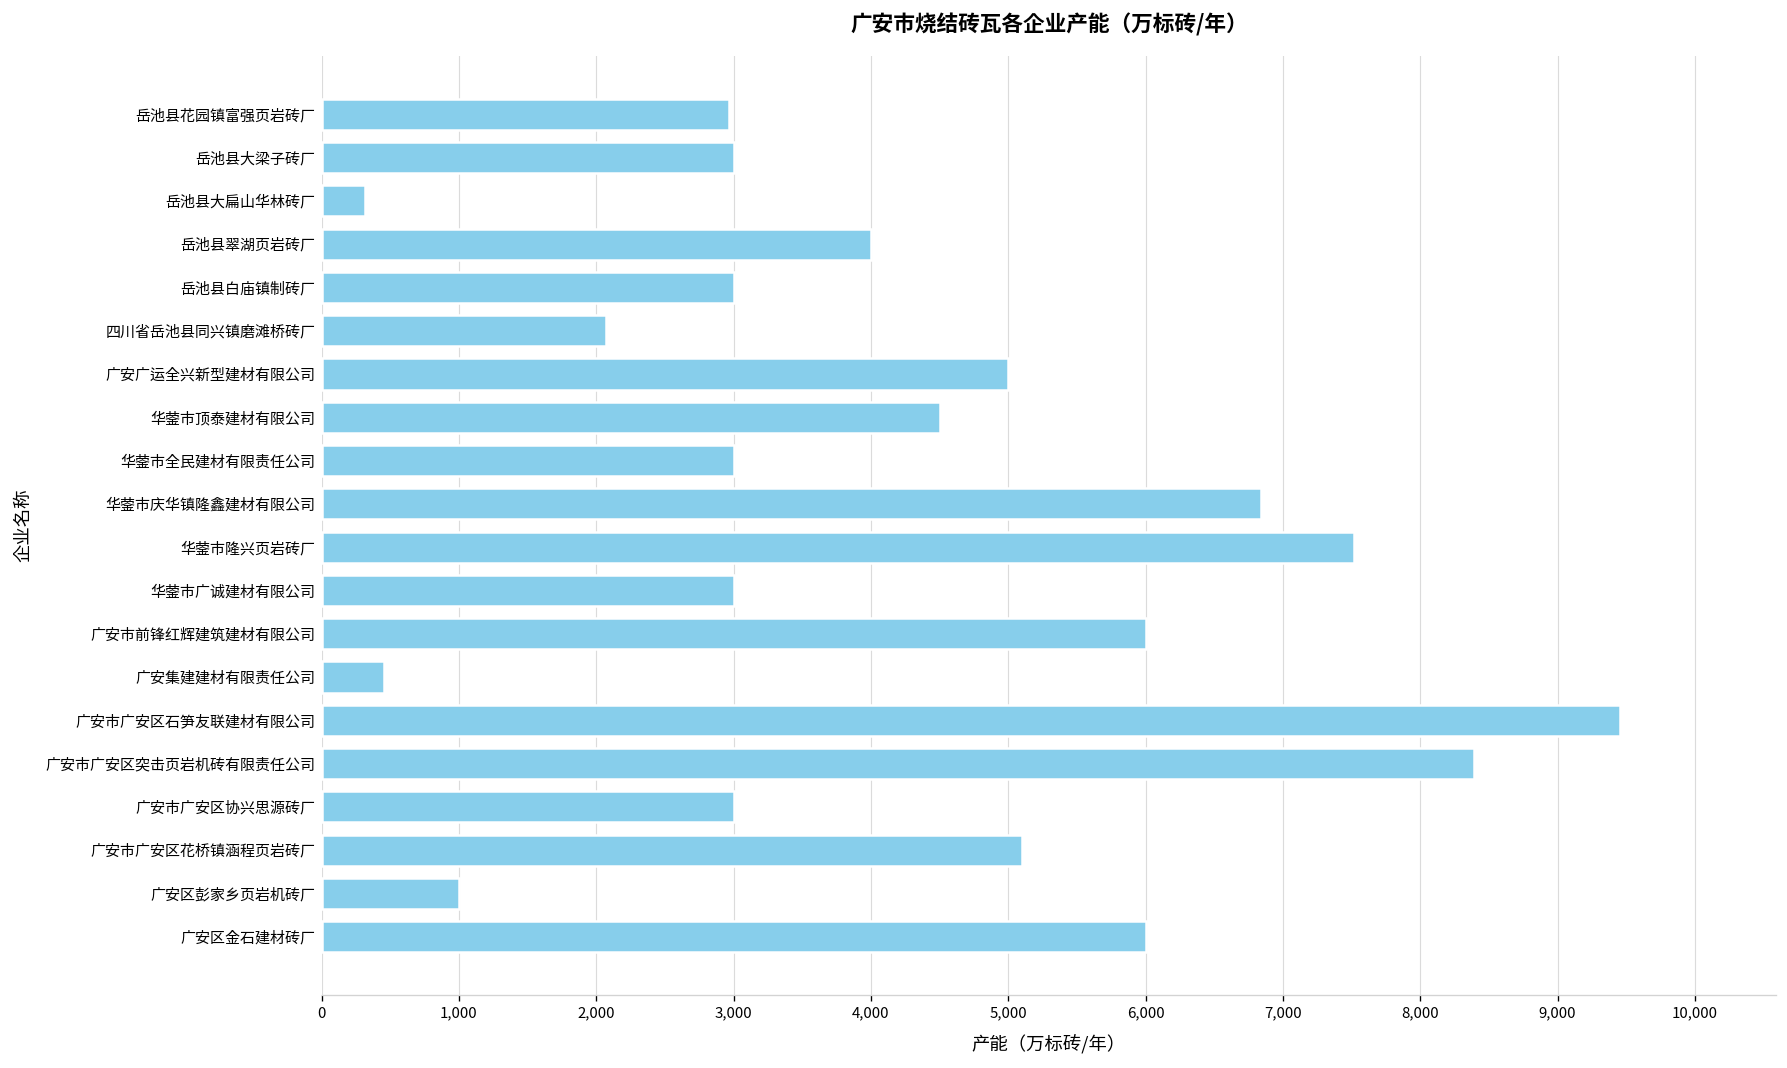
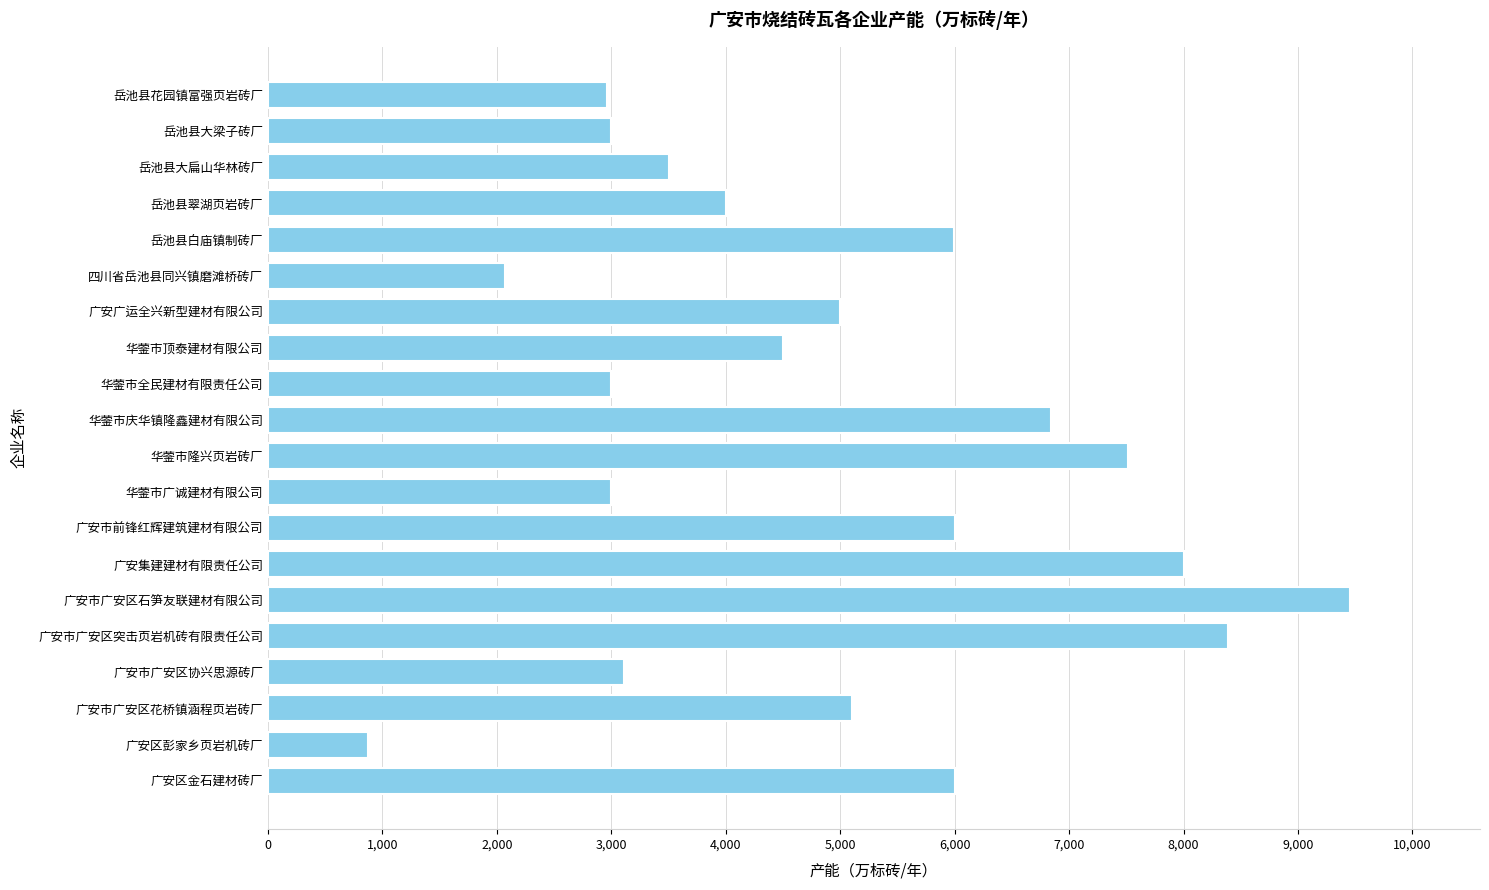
岳池县大扁山华林砖厂: 310 -> 3,500
岳池县白庙镇制砖厂: 3,000 -> 6,000
广安集建建材有限责任公司: 460 -> 8,000
广安市广安区协兴思源砖厂: 3,000 -> 3,110
广安区彭家乡页岩机砖厂: 1,000 -> 870
